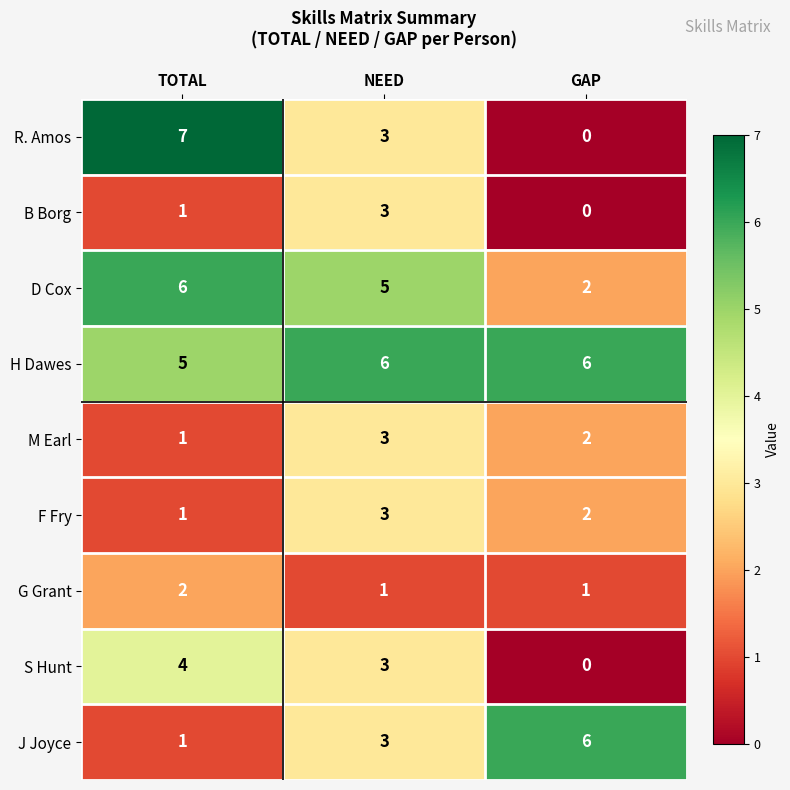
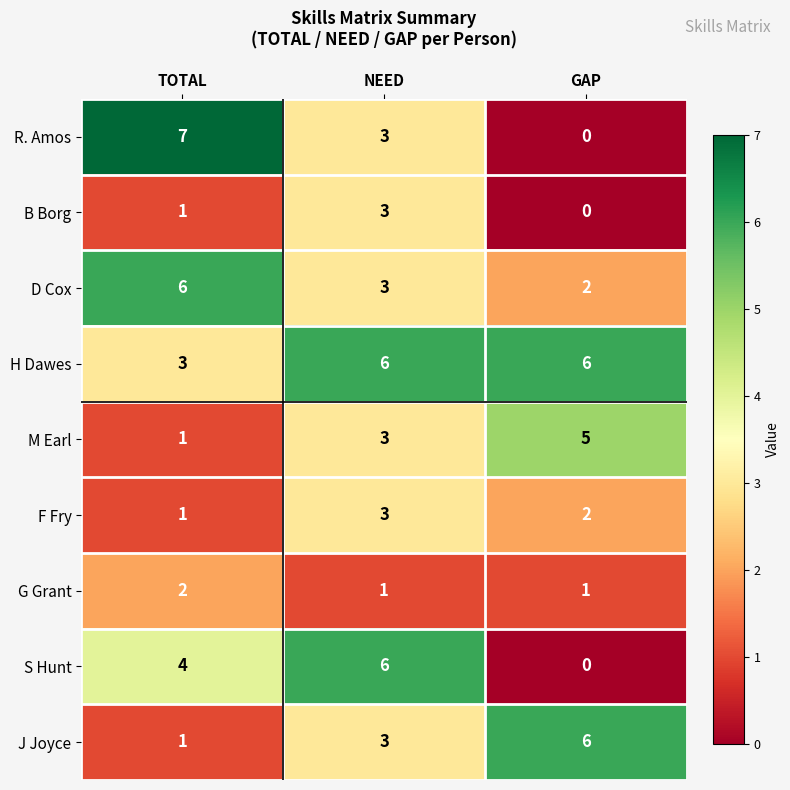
D Cox, NEED: 5 -> 3
H Dawes, TOTAL: 5 -> 3
M Earl, GAP: 2 -> 5
S Hunt, NEED: 3 -> 6
